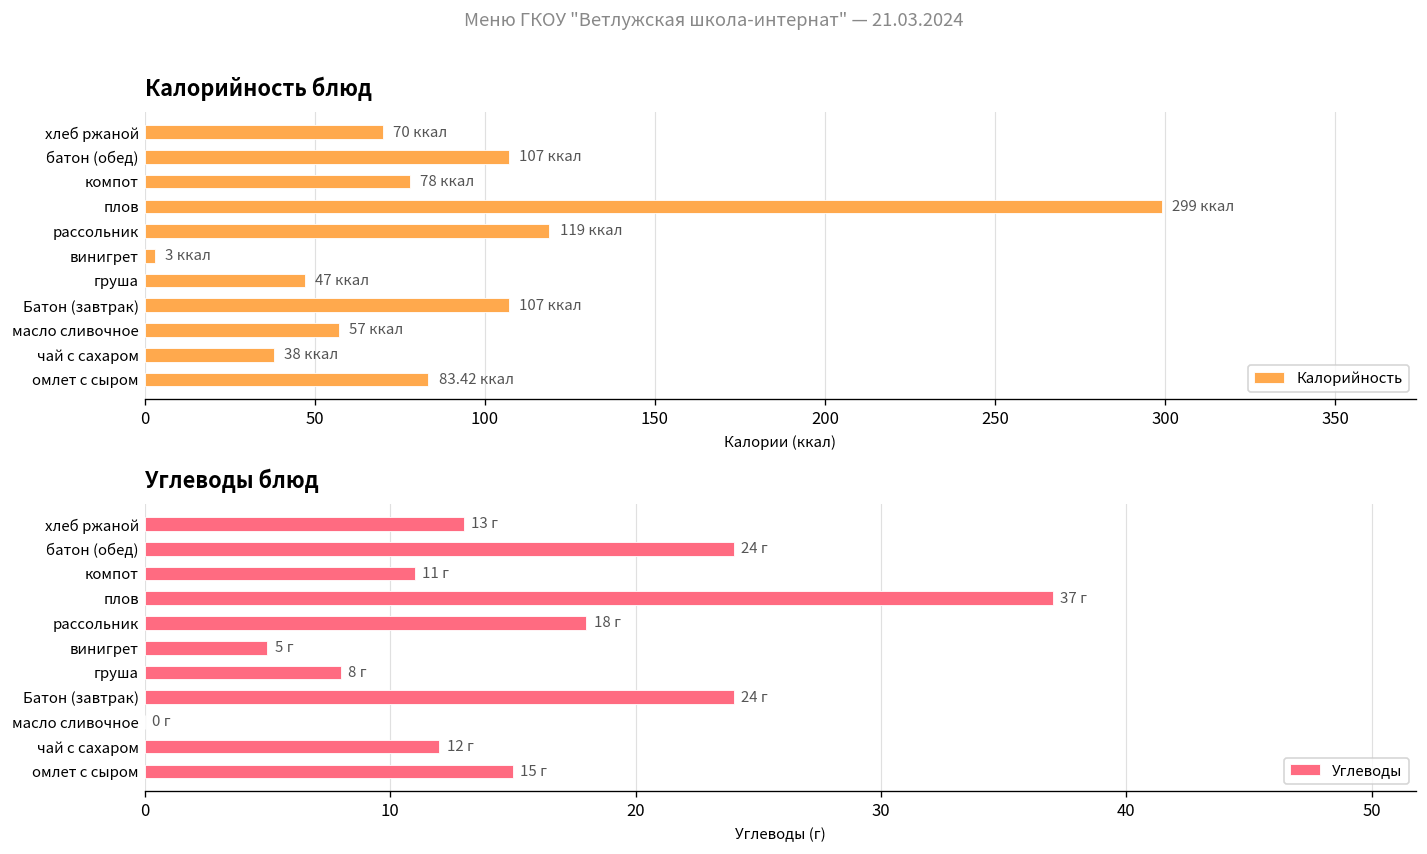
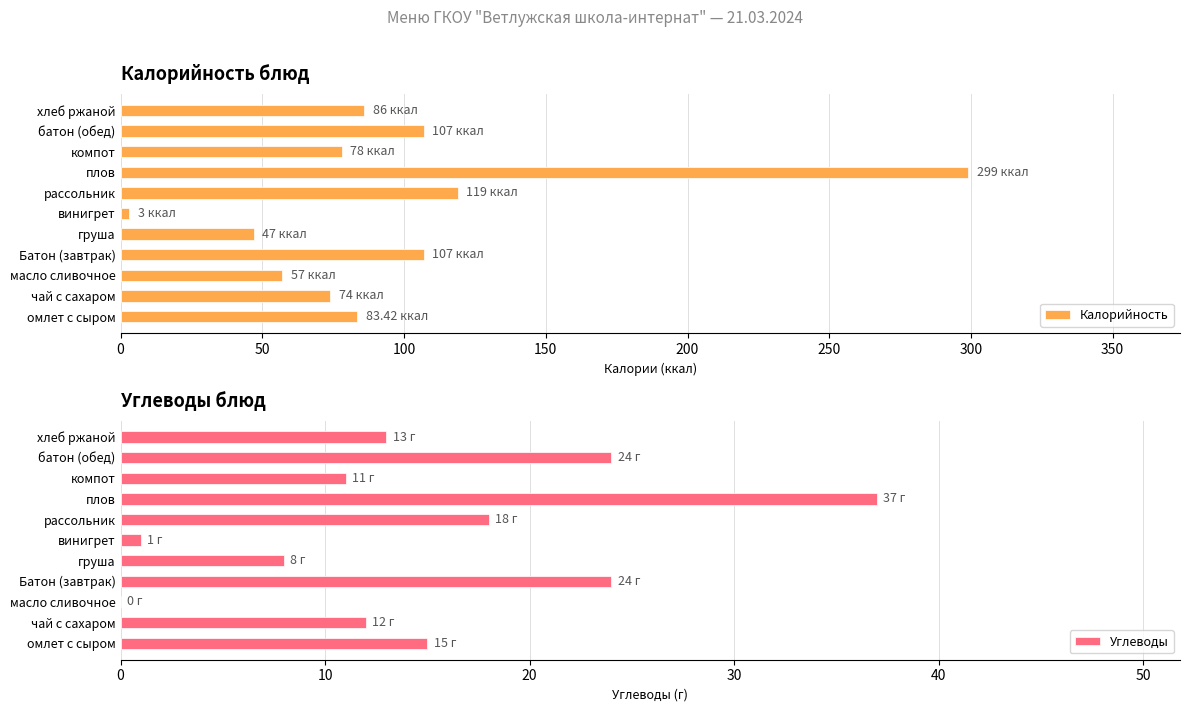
Калорийность блюд, хлеб ржаной: 70 -> 86
Калорийность блюд, чай с сахаром: 38 -> 74
Углеводы блюд, винигрет: 5 -> 1
